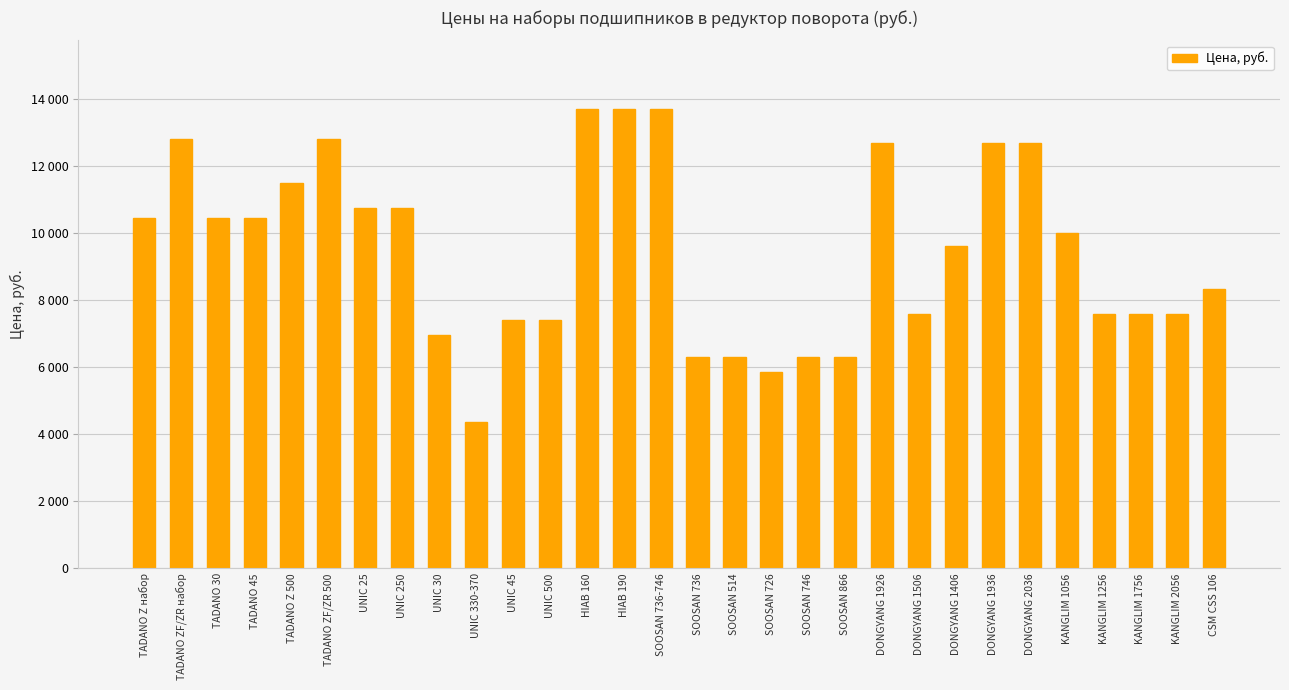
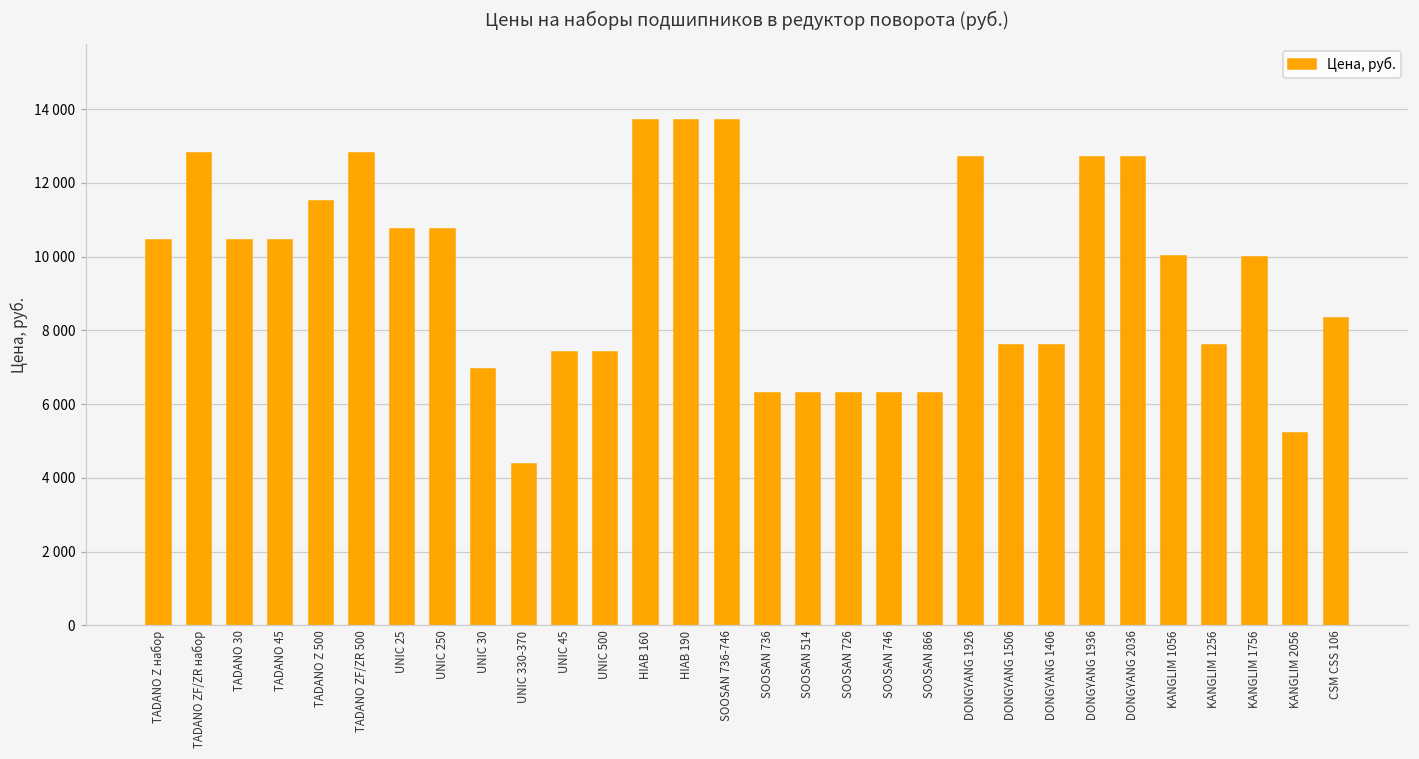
SOOSAN 726: 5900 -> 6300
DONGYANG 1406: 9600 -> 7600
KANGLIM 1756: 7600 -> 10000
KANGLIM 2056: 7600 -> 5200
